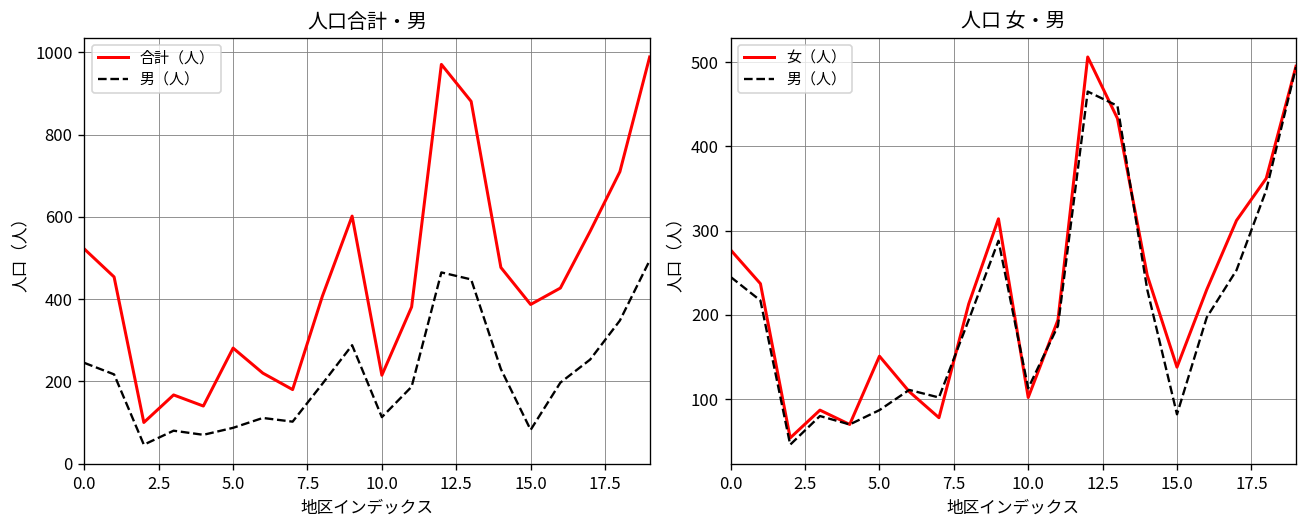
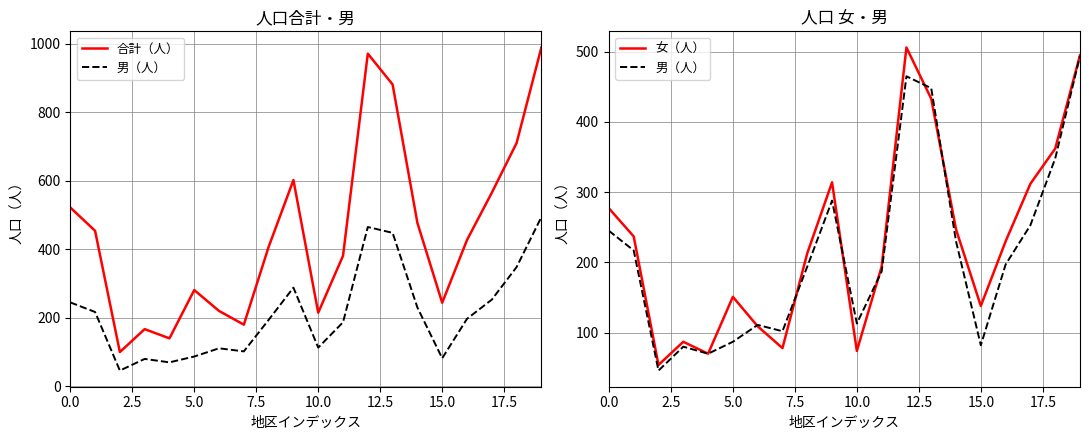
人口合計・男, 合計（人）, 15.0: 390 -> 240
人口 女・男, 女（人）, 10.0: 100 -> 70
